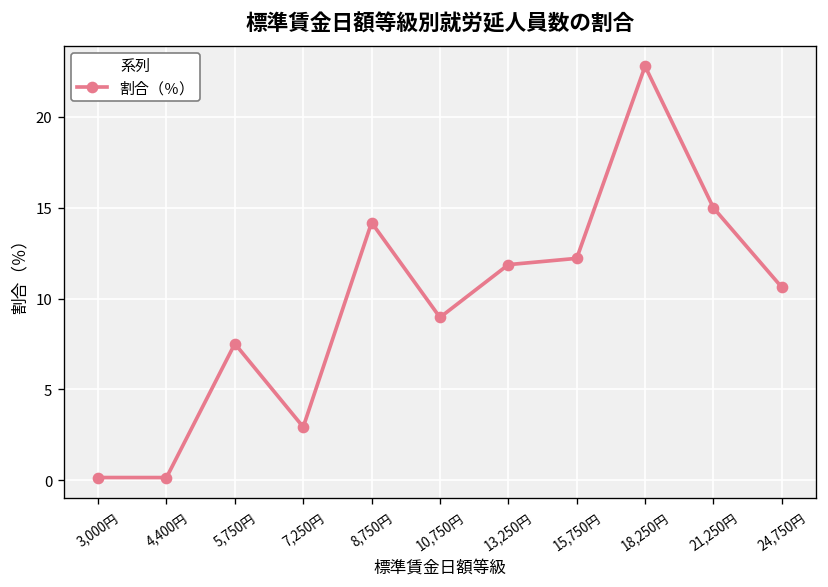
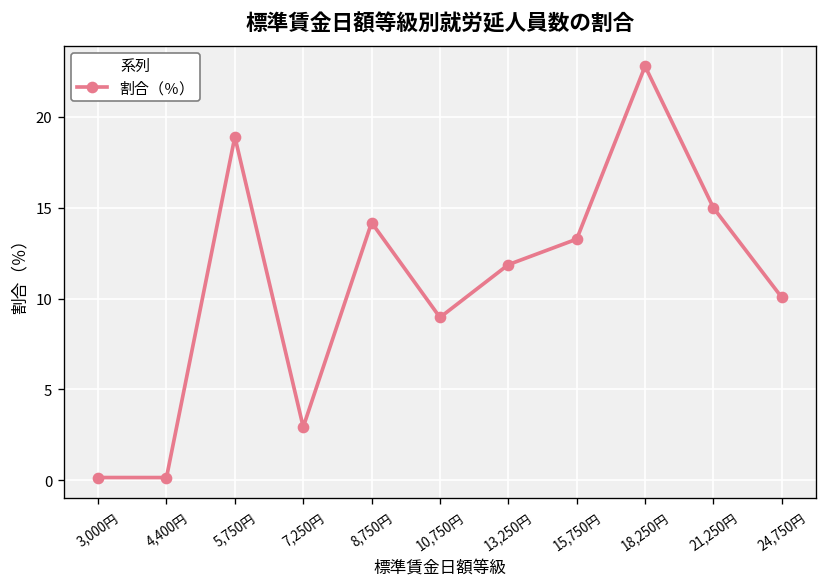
5,750円: 7.5 -> 18.9
15,750円: 12.2 -> 13.3
24,750円: 10.6 -> 10.1
